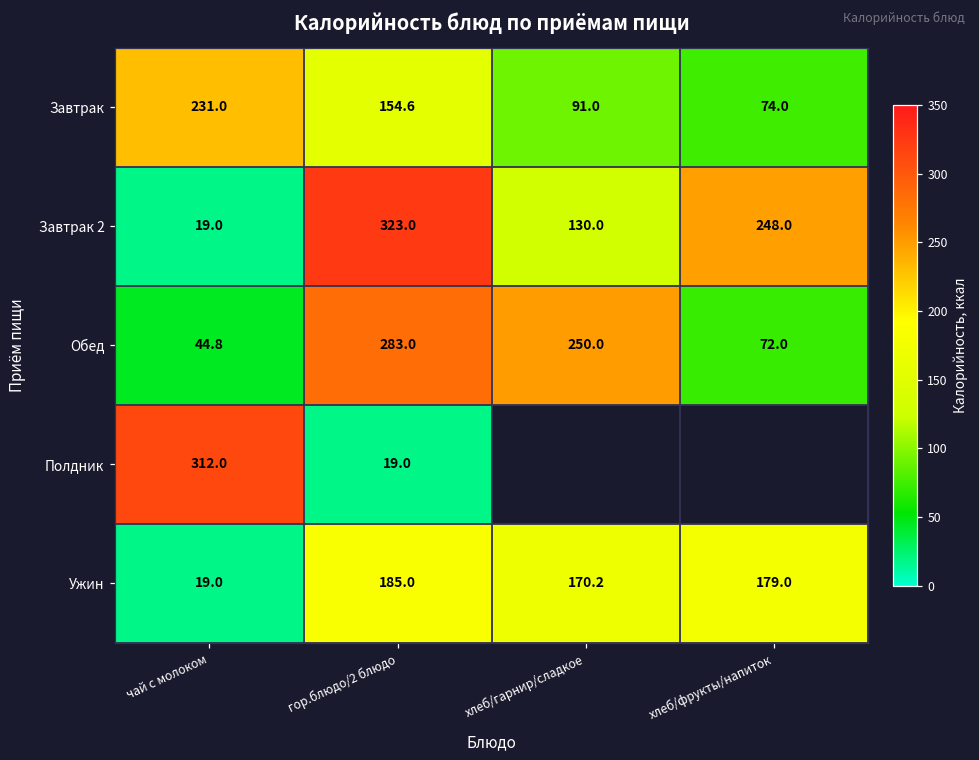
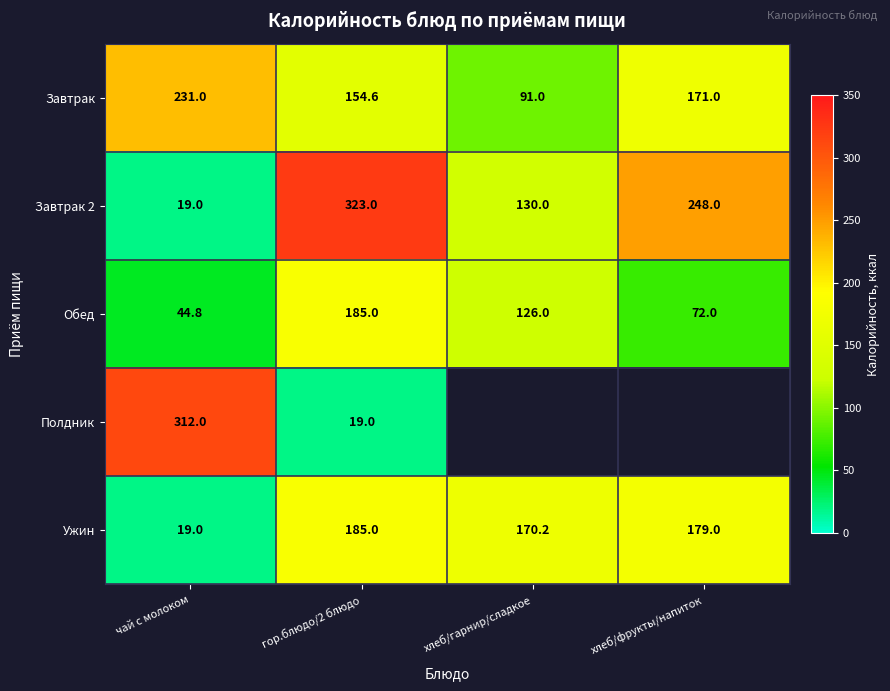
Завтрак, хлеб/фрукты/напиток: 74.0 -> 171.0
Обед, гор.блюдо/2 блюдо: 283.0 -> 185.0
Обед, хлеб/гарнир/сладкое: 250.0 -> 126.0
